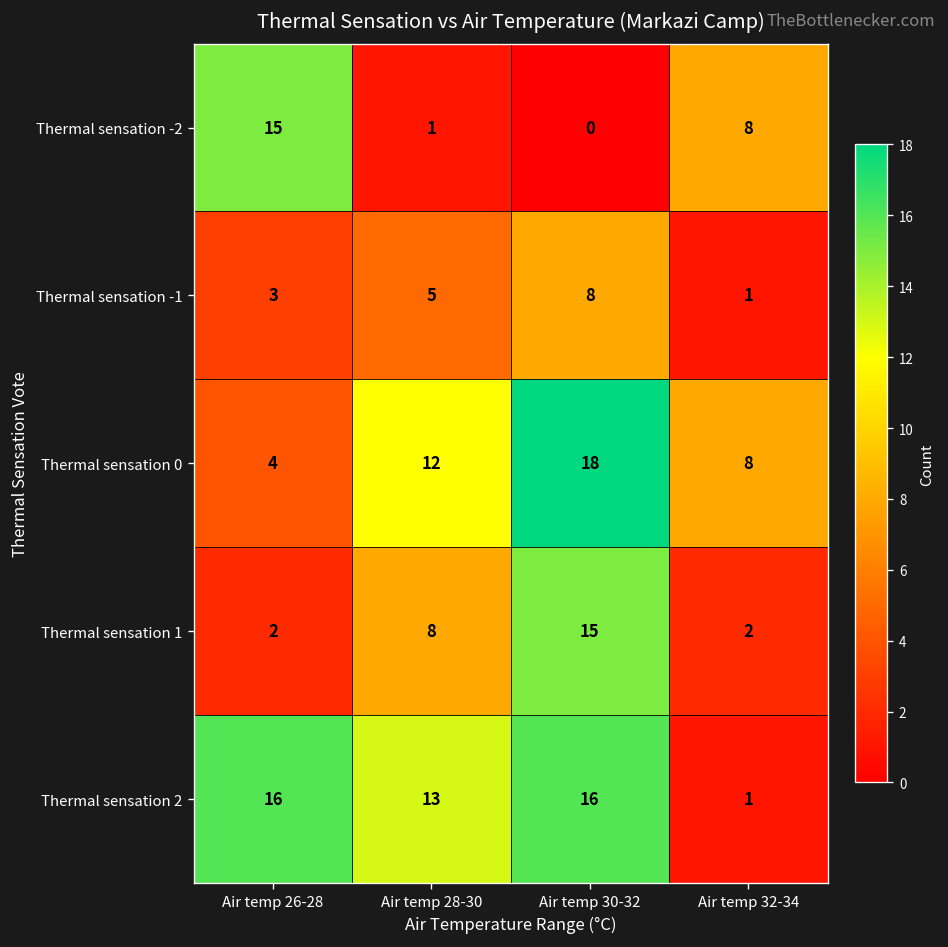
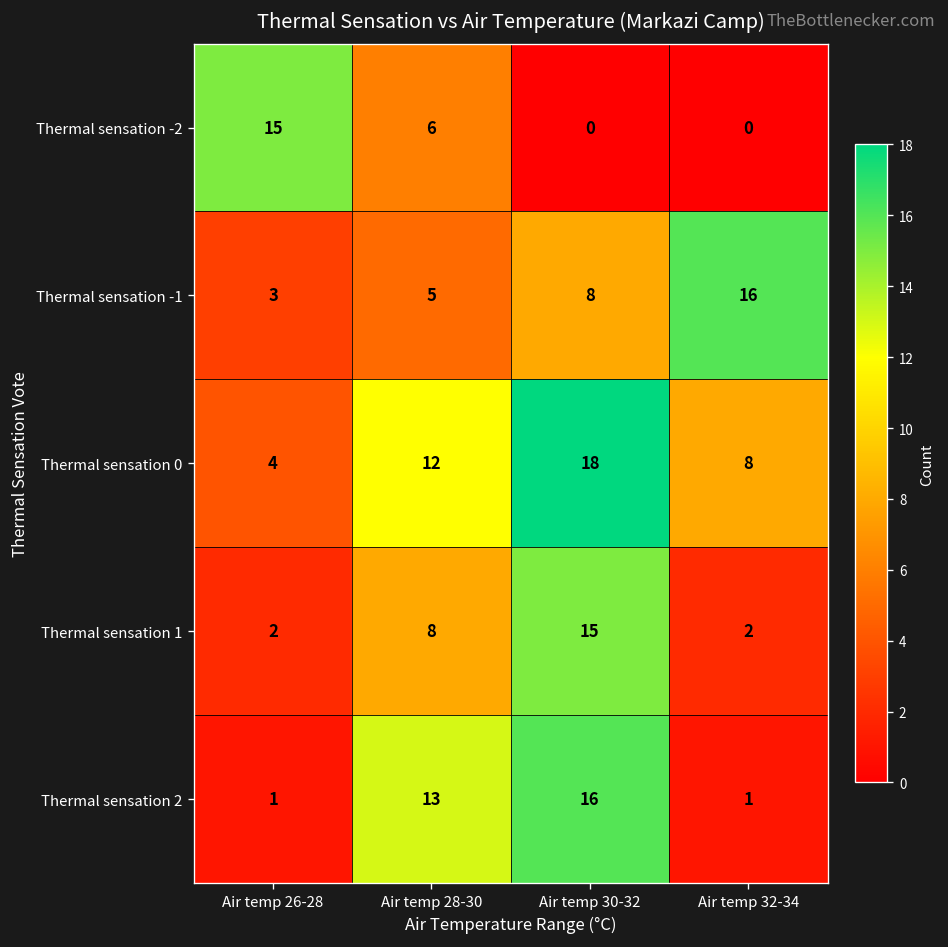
Thermal sensation -2, Air temp 28-30: 1 -> 6
Thermal sensation -2, Air temp 32-34: 8 -> 0
Thermal sensation -1, Air temp 32-34: 1 -> 16
Thermal sensation 2, Air temp 26-28: 16 -> 1
